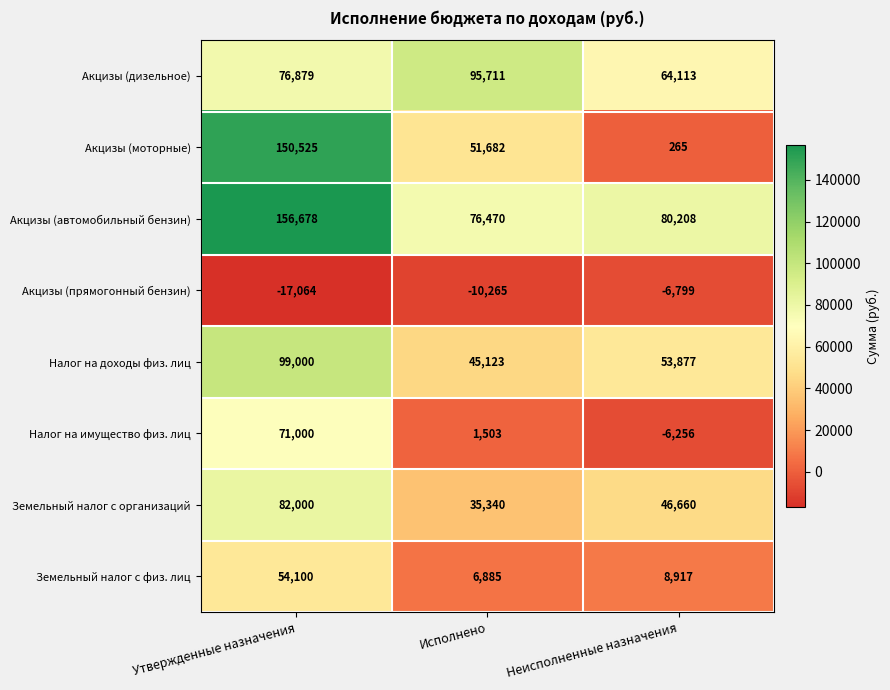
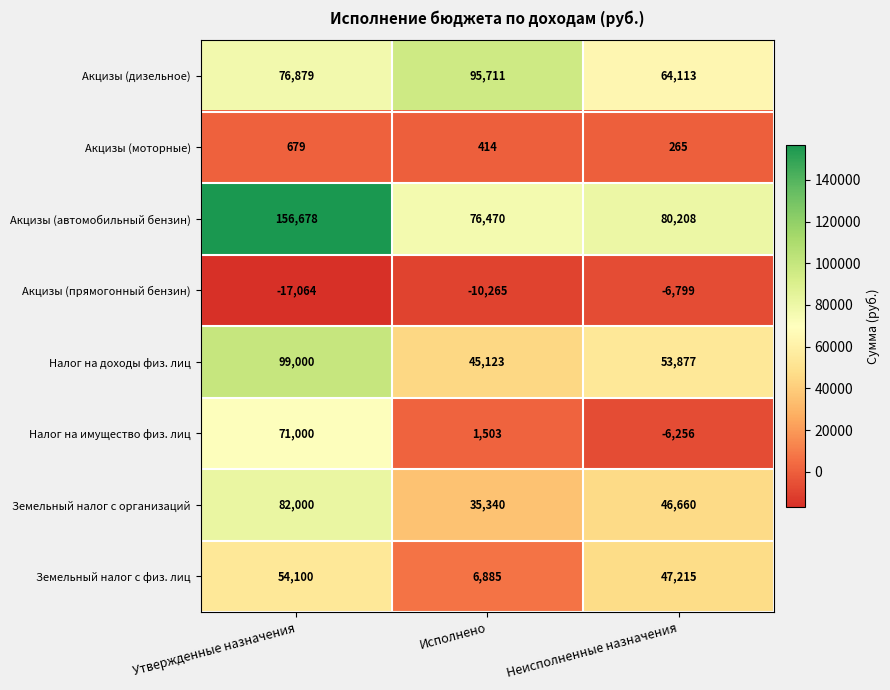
Акцизы (моторные), Утвержденные назначения: 150,525 -> 679
Акцизы (моторные), Исполнено: 51,682 -> 414
Земельный налог с физ. лиц, Неисполненные назначения: 8,917 -> 47,215
